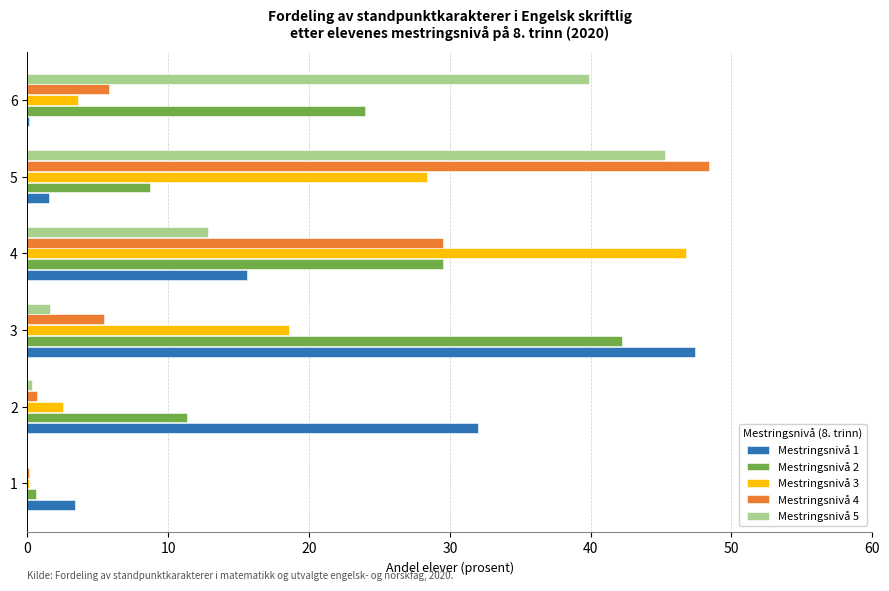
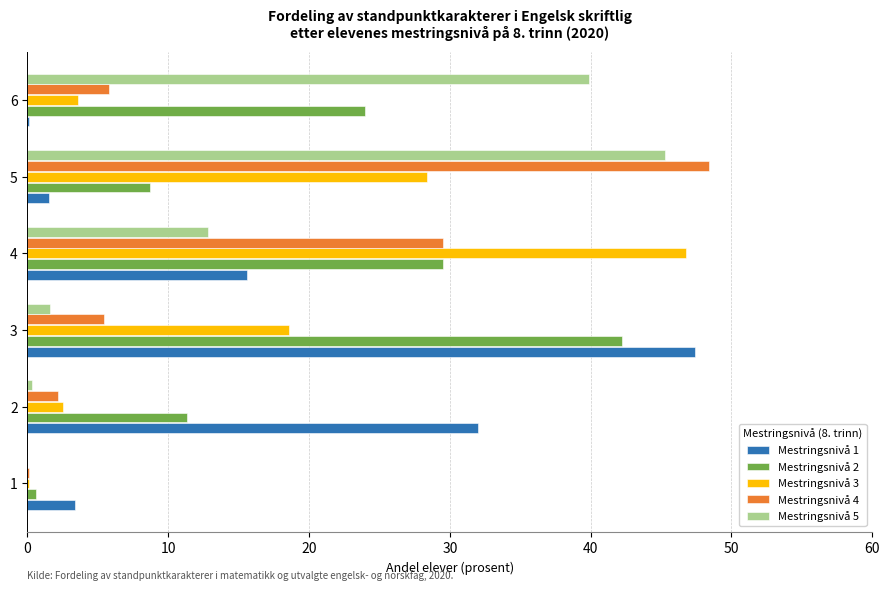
Mestringsnivå 4, 2: 0.7 -> 2.2
